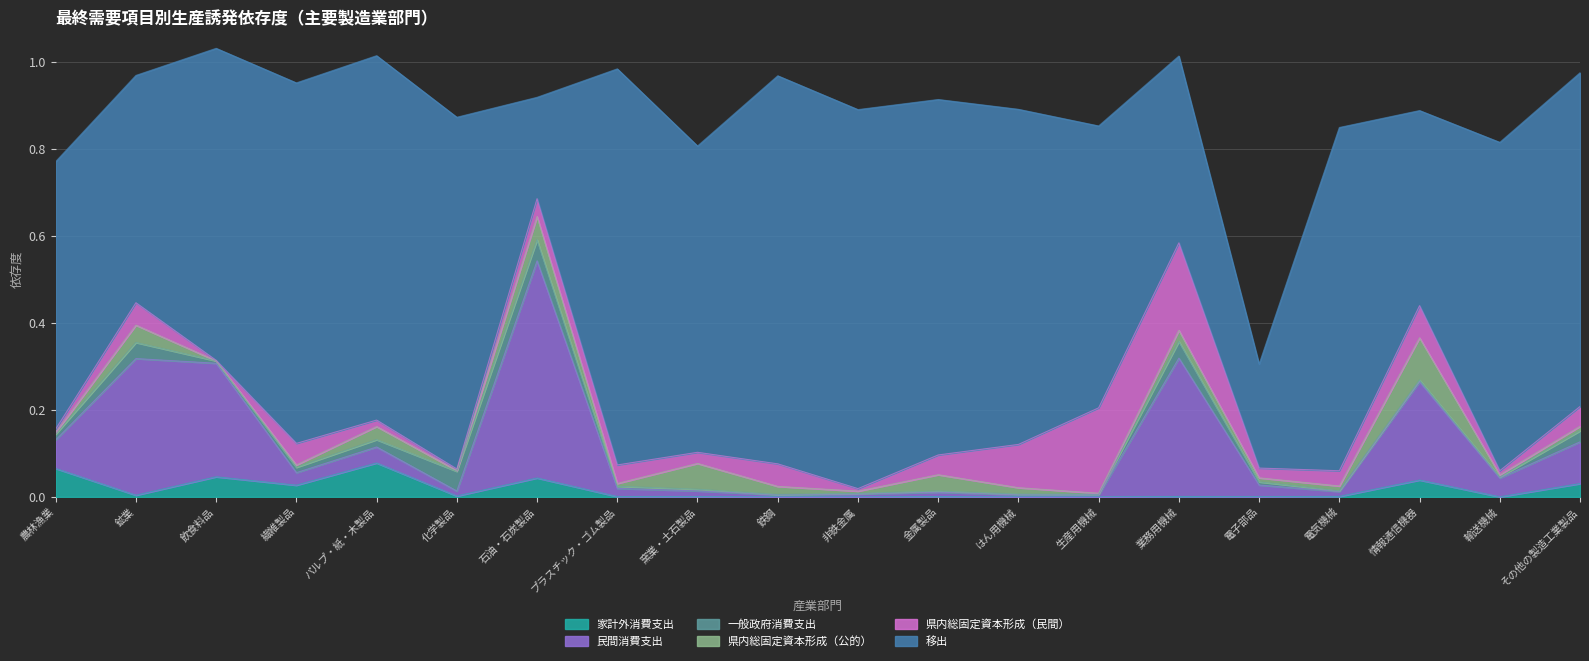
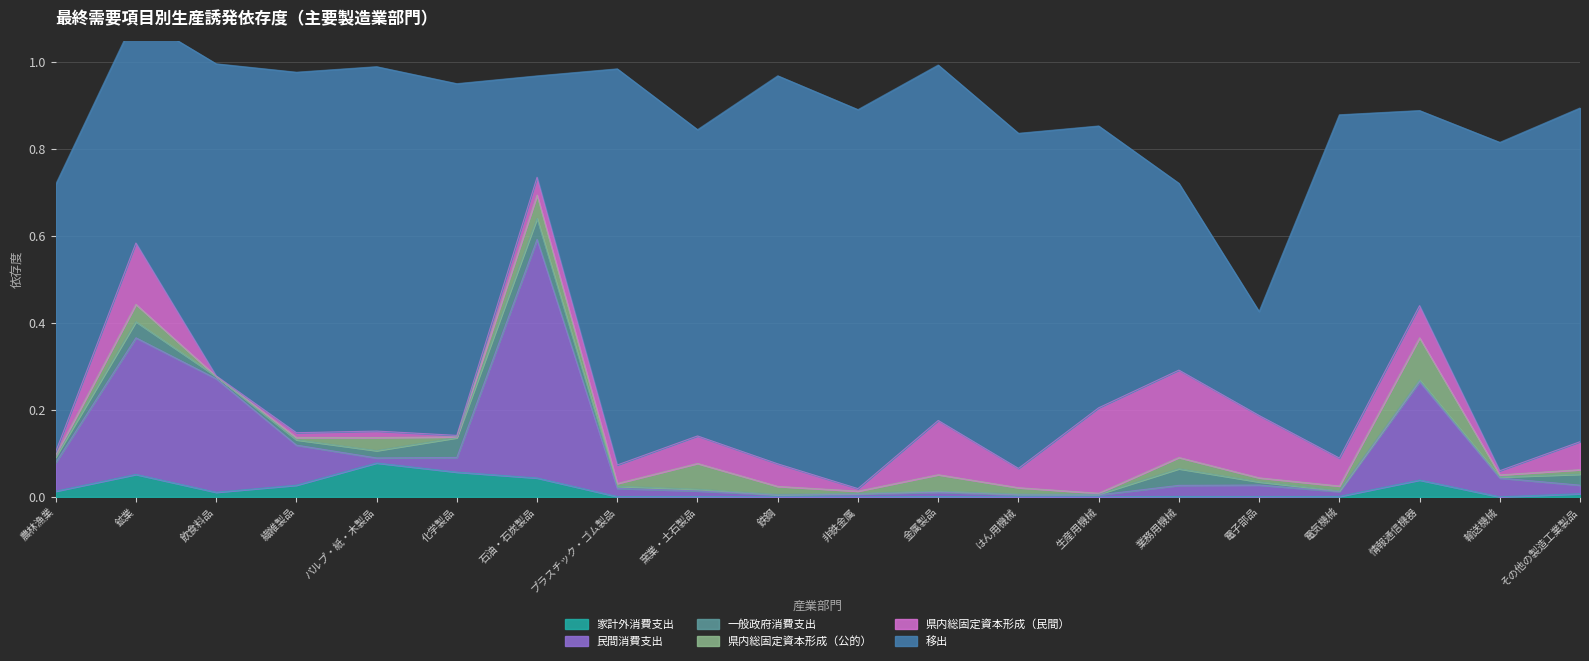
家計外消費支出, 農林漁業: 0.07 -> 0.01
家計外消費支出, 鉱業: 0.00 -> 0.05
県内総固定資本形成（民間）, 鉱業: 0.05 -> 0.14
家計外消費支出, 飲食料品: 0.05 -> 0.01
民間消費支出, 繊維製品: 0.03 -> 0.09
県内総固定資本形成（民間）, 繊維製品: 0.05 -> 0.01
民間消費支出, パルプ・紙・木製品: 0.04 -> 0.01
家計外消費支出, 化学製品: 0.00 -> 0.06
民間消費支出, 化学製品: 0.01 -> 0.03
民間消費支出, 石油・石炭製品: 0.50 -> 0.55
県内総固定資本形成（民間）, 窯業・土石製品: 0.03 -> 0.06
県内総固定資本形成（民間）, 金属製品: 0.05 -> 0.12
県内総固定資本形成（民間）, はん用機械: 0.10 -> 0.04
民間消費支出, 業務用機械: 0.32 -> 0.03
県内総固定資本形成（民間）, 電子部品: 0.02 -> 0.14
県内総固定資本形成（民間）, 電気機械: 0.04 -> 0.06
家計外消費支出, その他の製造工業製品: 0.03 -> 0.01
民間消費支出, その他の製造工業製品: 0.10 -> 0.02
県内総固定資本形成（民間）, その他の製造工業製品: 0.05 -> 0.06
